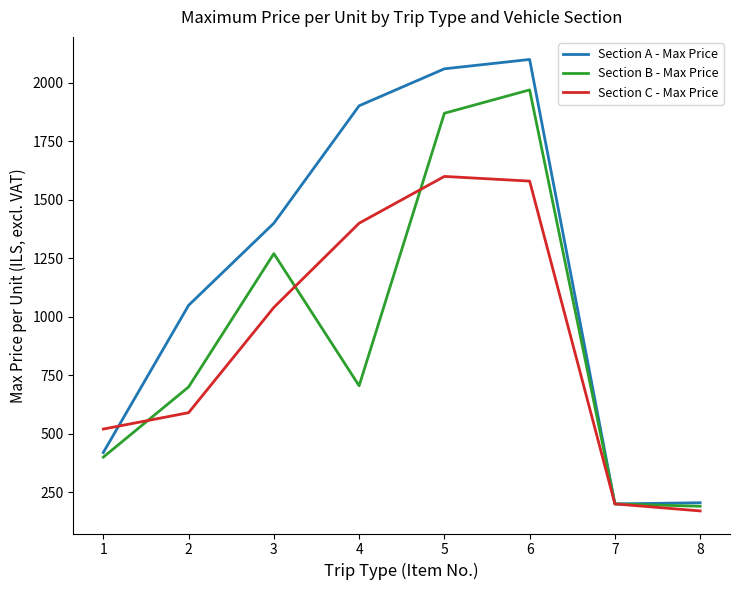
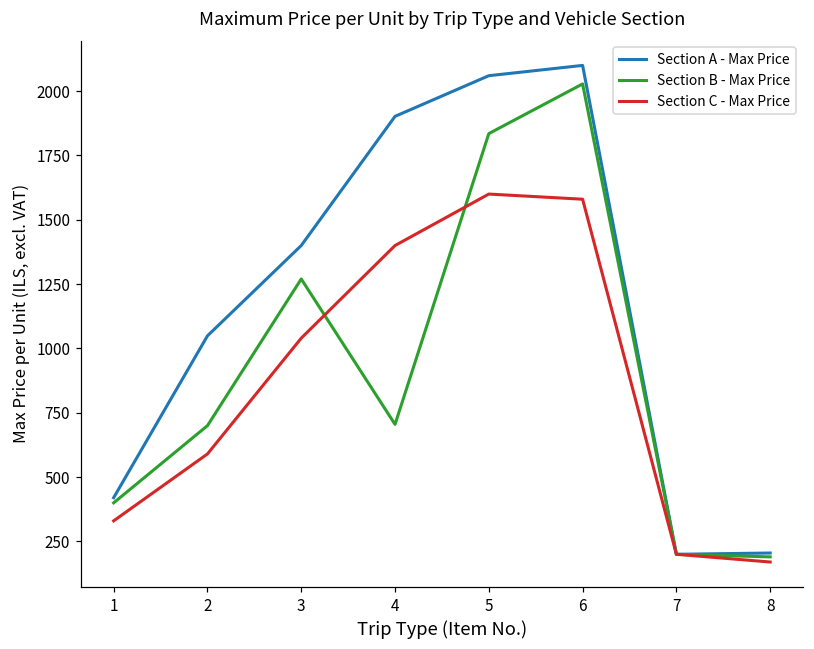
Section C - Max Price, 1: 520 -> 330
Section B - Max Price, 5: 1870 -> 1840
Section B - Max Price, 6: 1970 -> 2030
